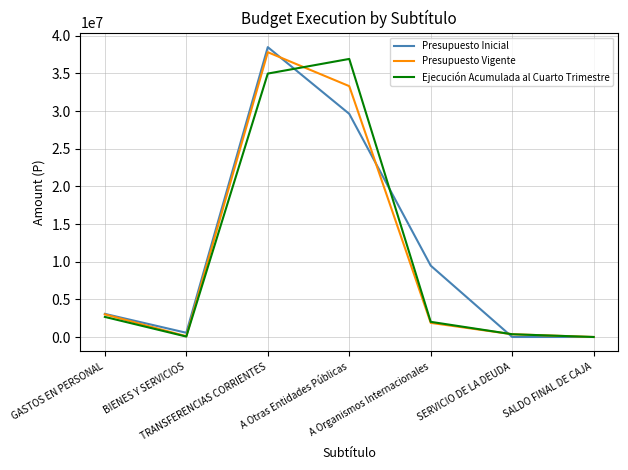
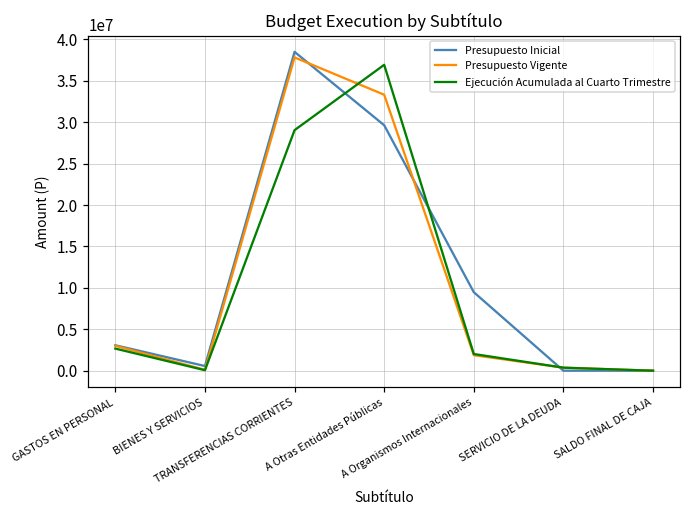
Ejecución Acumulada al Cuarto Trimestre, TRANSFERENCIAS CORRIENTES: 35000000 -> 29000000
